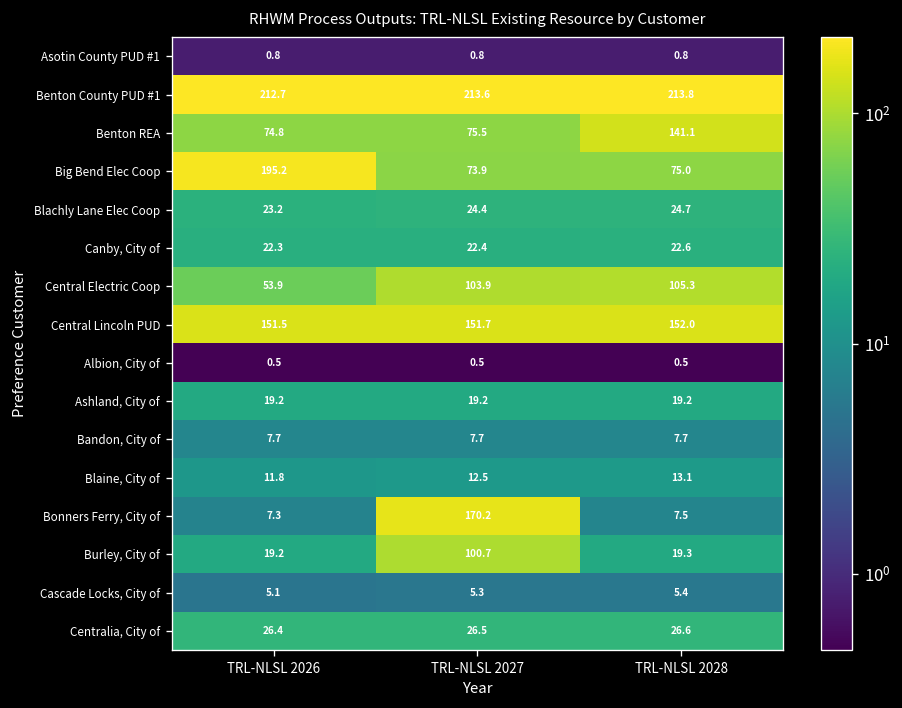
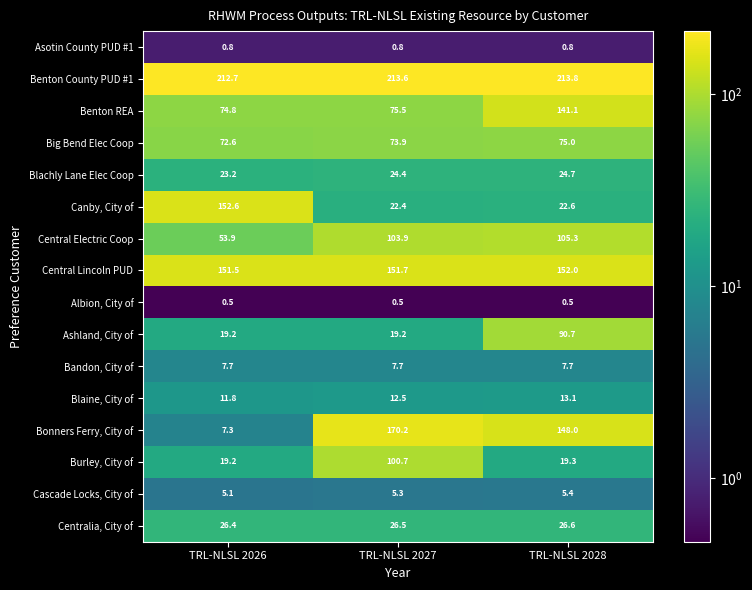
Big Bend Elec Coop, TRL-NLSL 2026: 195.2 -> 72.6
Canby, City of, TRL-NLSL 2026: 22.3 -> 152.6
Ashland, City of, TRL-NLSL 2028: 19.2 -> 90.7
Bonners Ferry, City of, TRL-NLSL 2028: 7.5 -> 148.0
